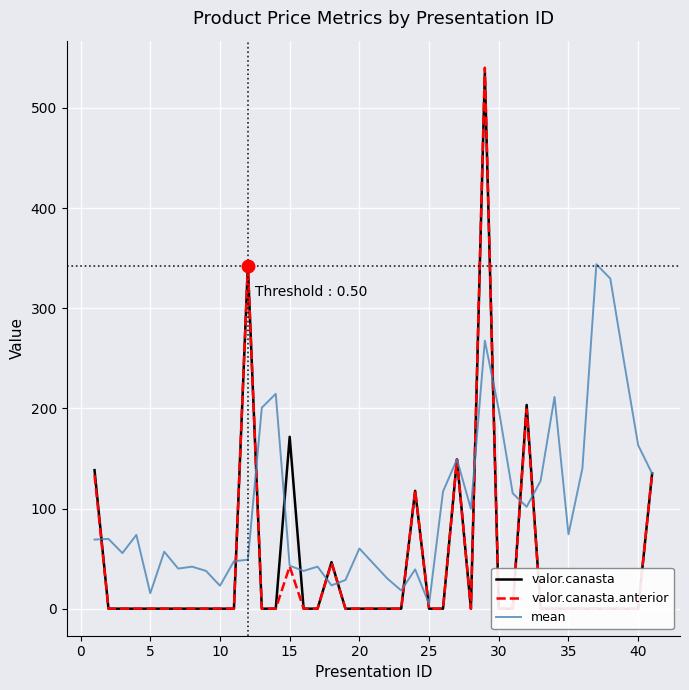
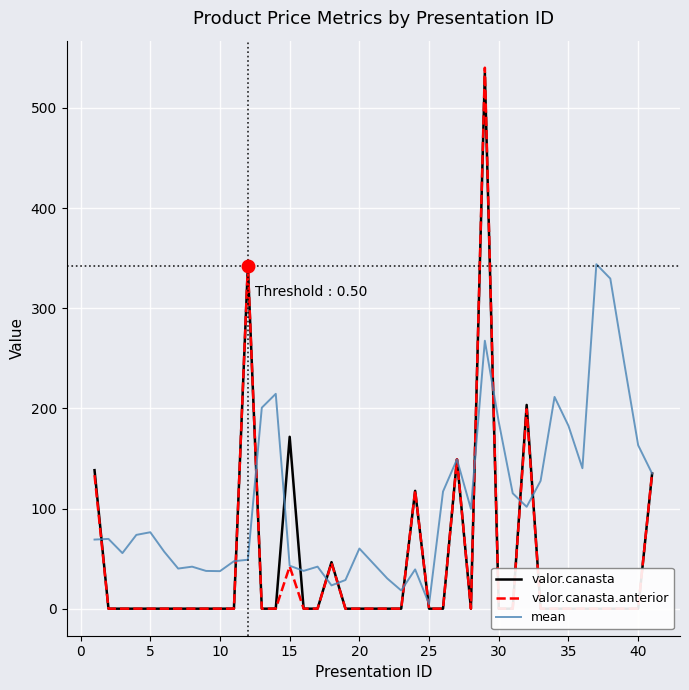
mean, 5: 15 -> 76
mean, 10: 23 -> 37
mean, 30: 199 -> 186
mean, 35: 74 -> 183
